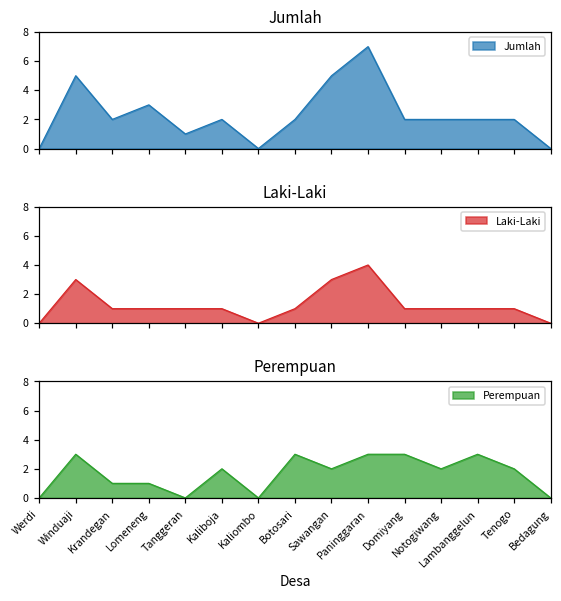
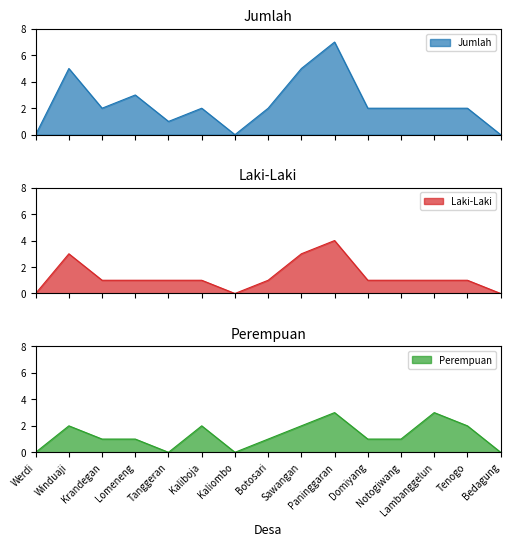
Perempuan, Winduaji: 3 -> 2
Perempuan, Botosari: 3 -> 1
Perempuan, Domiyang: 3 -> 1
Perempuan, Notogiwang: 2 -> 1
